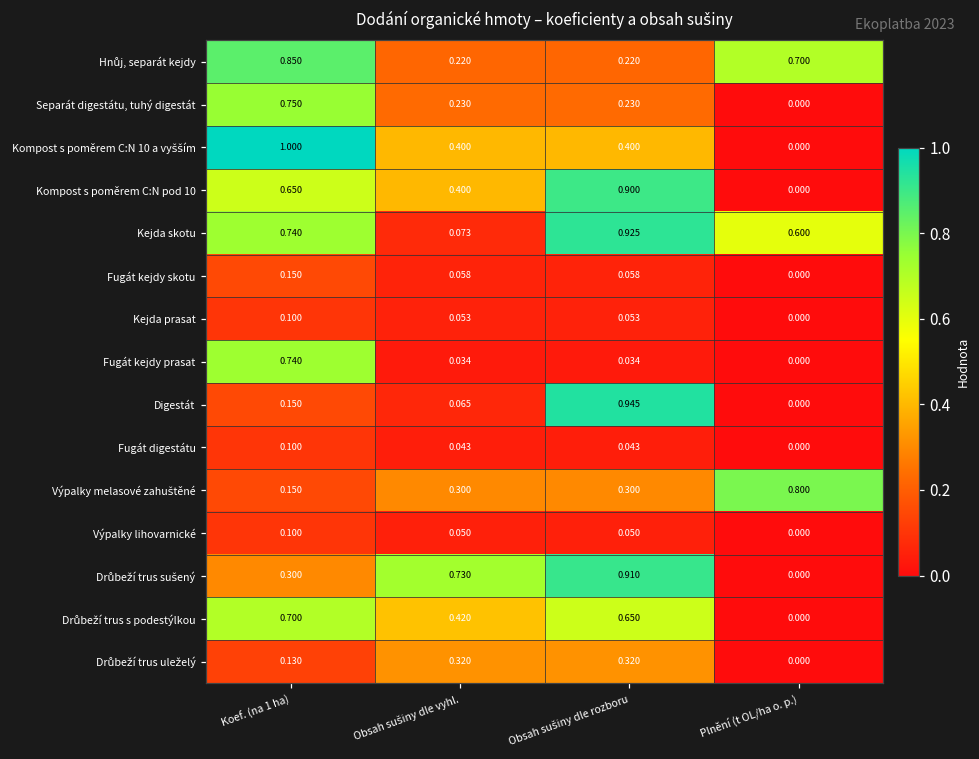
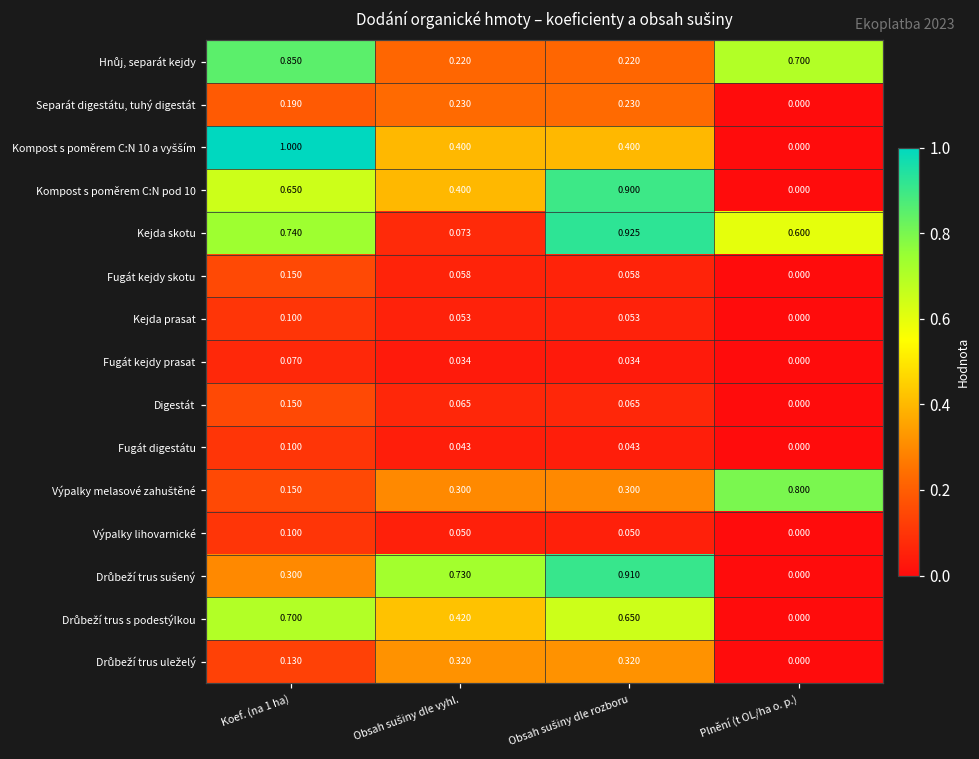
Separát digestátu, tuhý digestát, Koef. (na 1 ha): 0.750 -> 0.190
Fugát kejdy prasat, Koef. (na 1 ha): 0.740 -> 0.070
Digestát, Obsah sušiny dle rozboru: 0.945 -> 0.065
